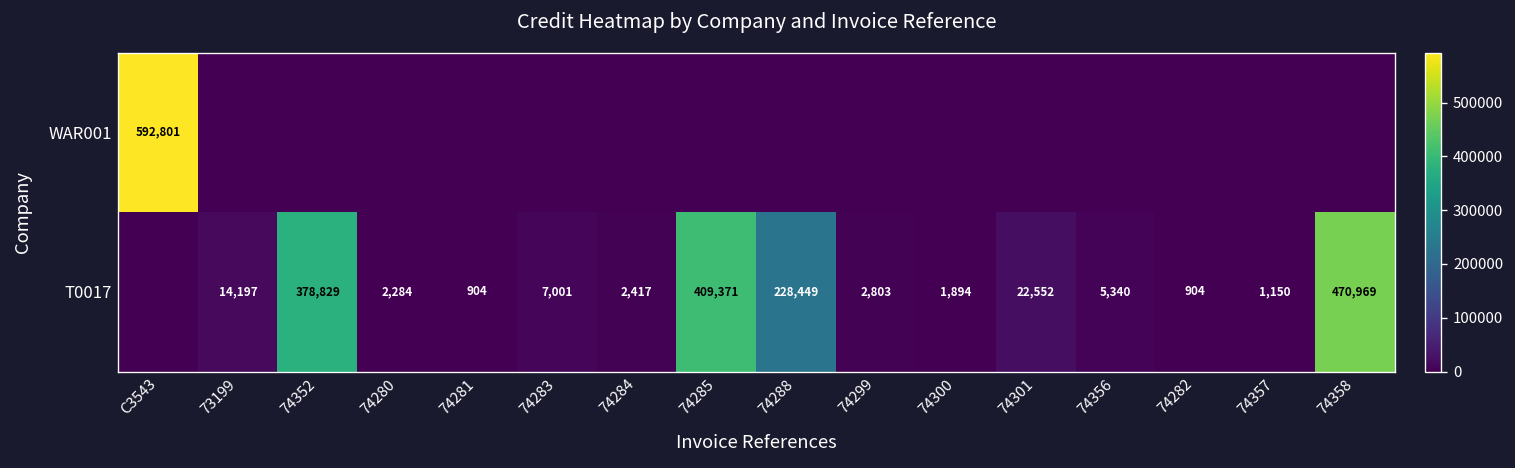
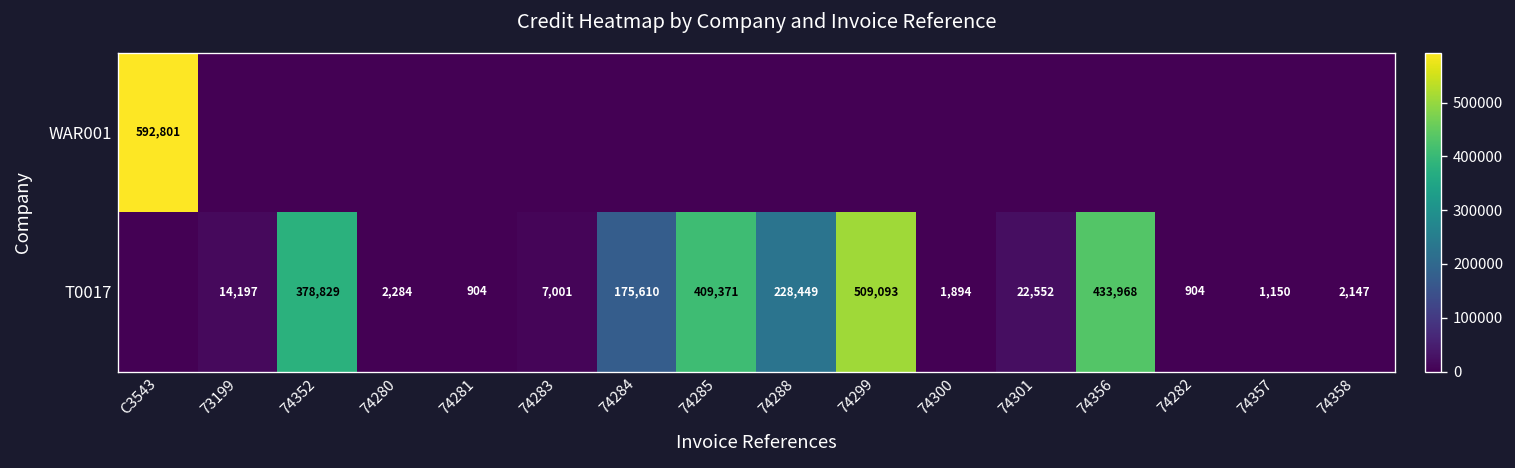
T0017, 74284: 2,417 -> 175,610
T0017, 74299: 2,803 -> 509,093
T0017, 74356: 5,340 -> 433,968
T0017, 74358: 470,969 -> 2,147
